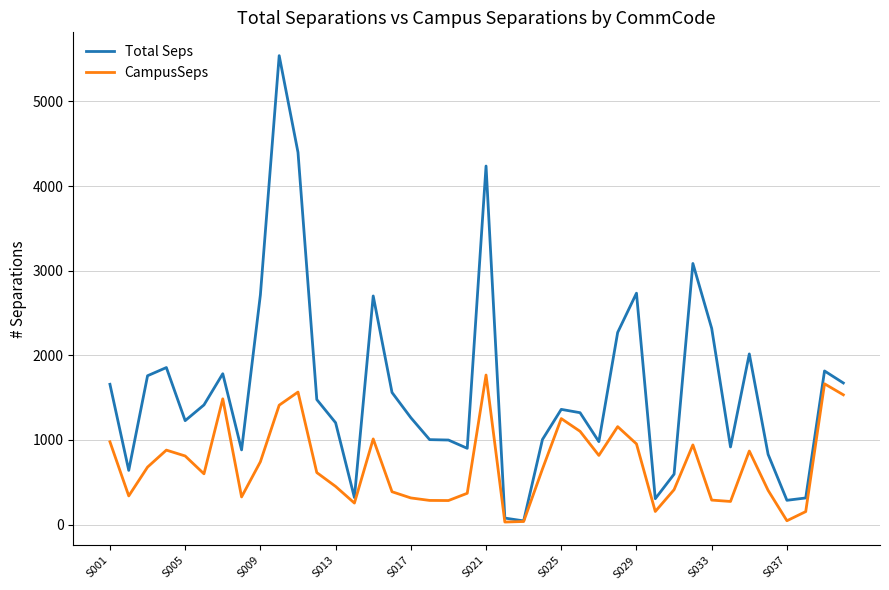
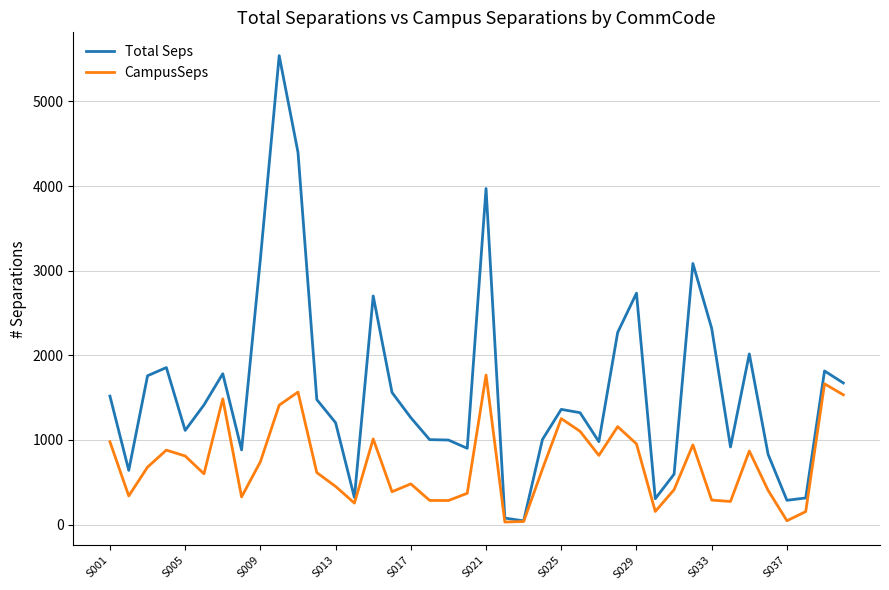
Total Seps, S001: 1700 -> 1500
Total Seps, S005: 1200 -> 1100
Total Seps, S009: 2700 -> 3100
CampusSeps, S017: 300 -> 500
Total Seps, S021: 4200 -> 4000
